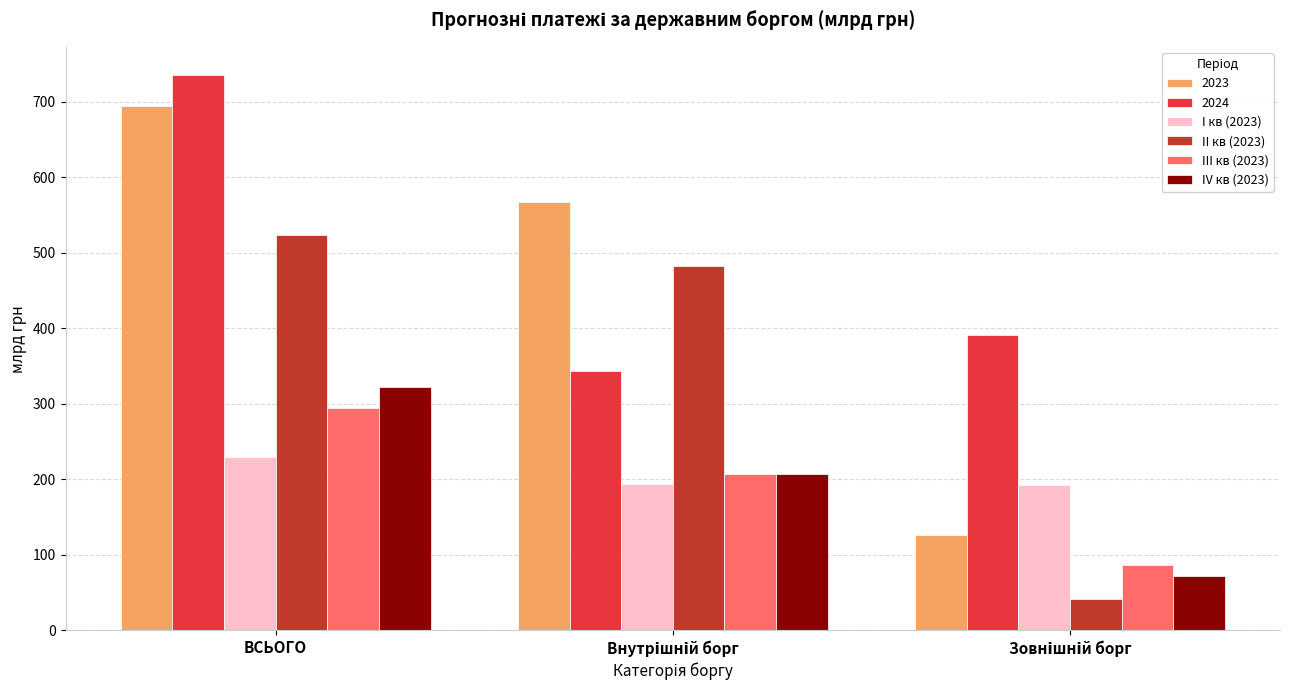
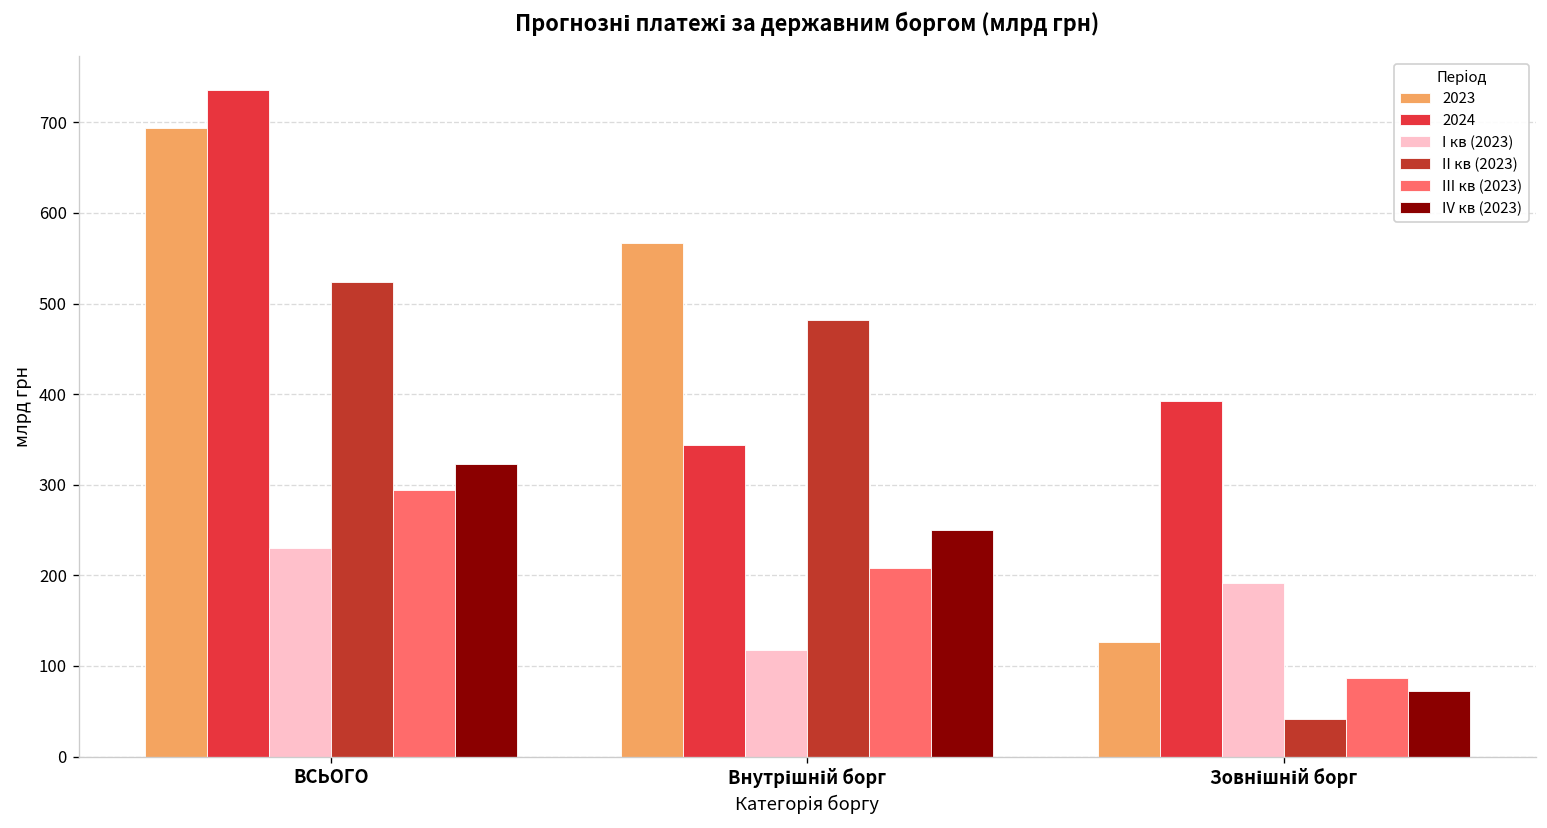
I кв (2023), Внутрішній борг: 190 -> 120
IV кв (2023), Внутрішній борг: 210 -> 250
